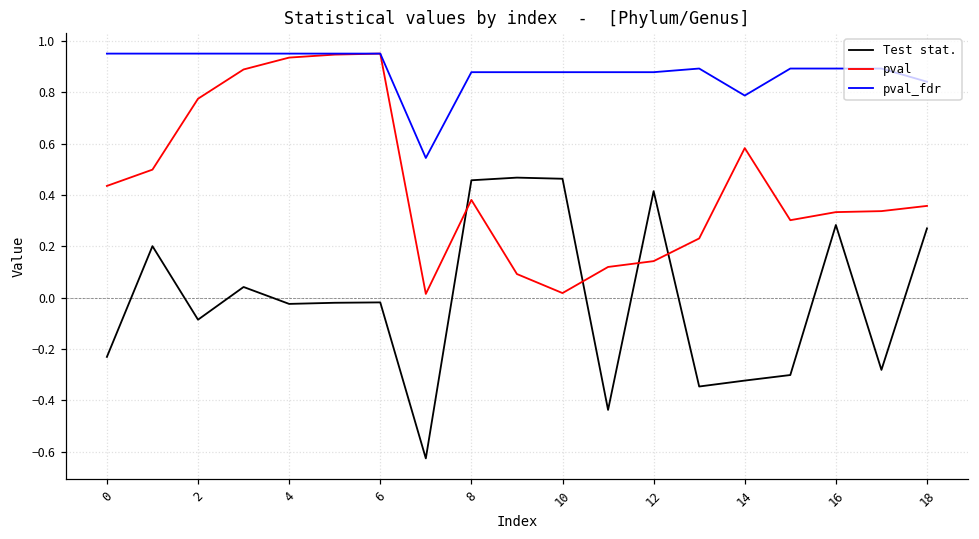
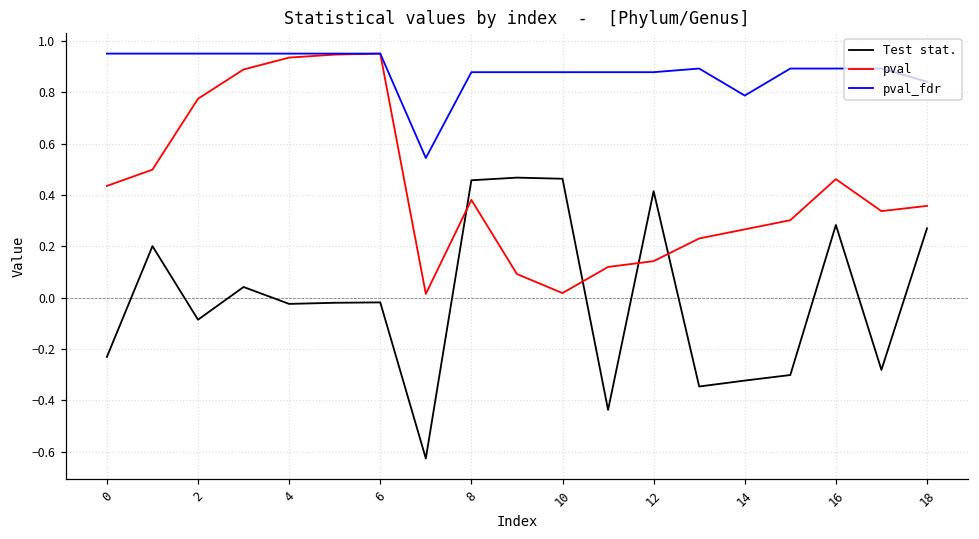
pval, 14: 0.58 -> 0.27
pval, 16: 0.33 -> 0.46
